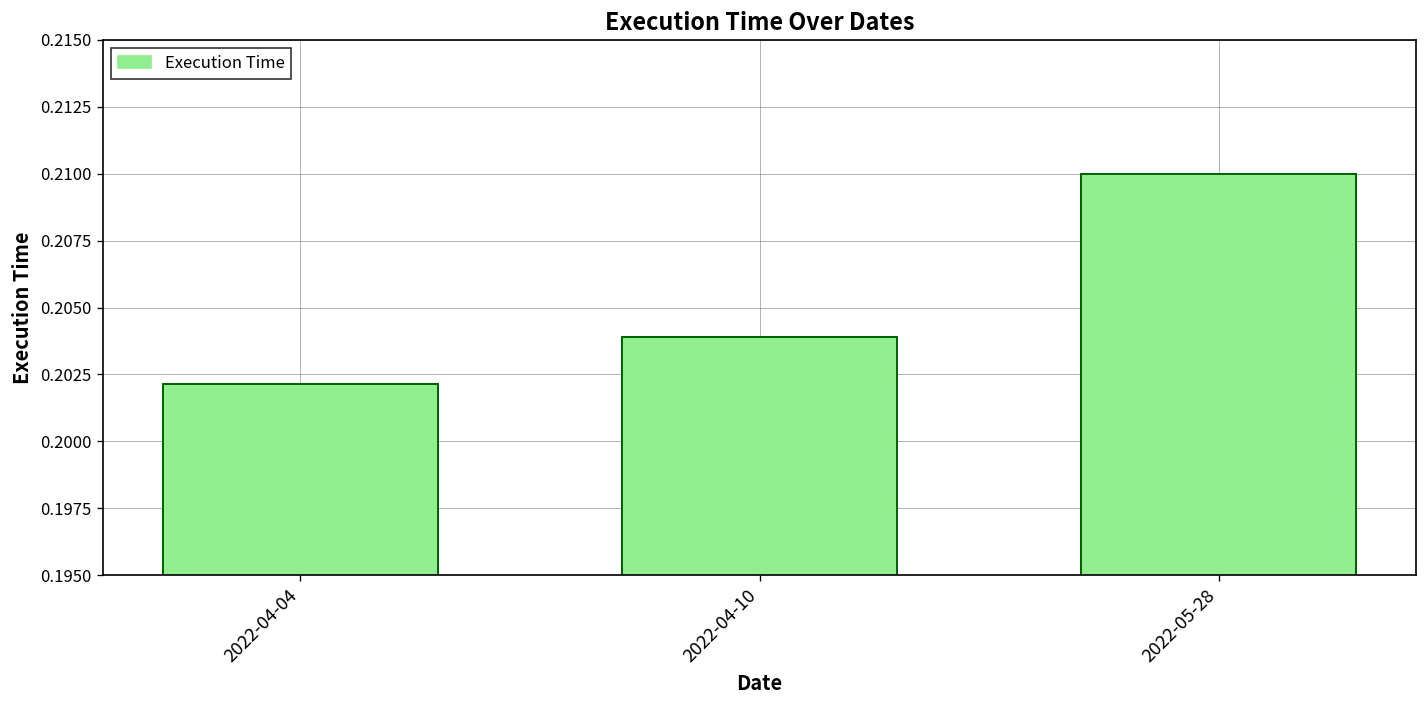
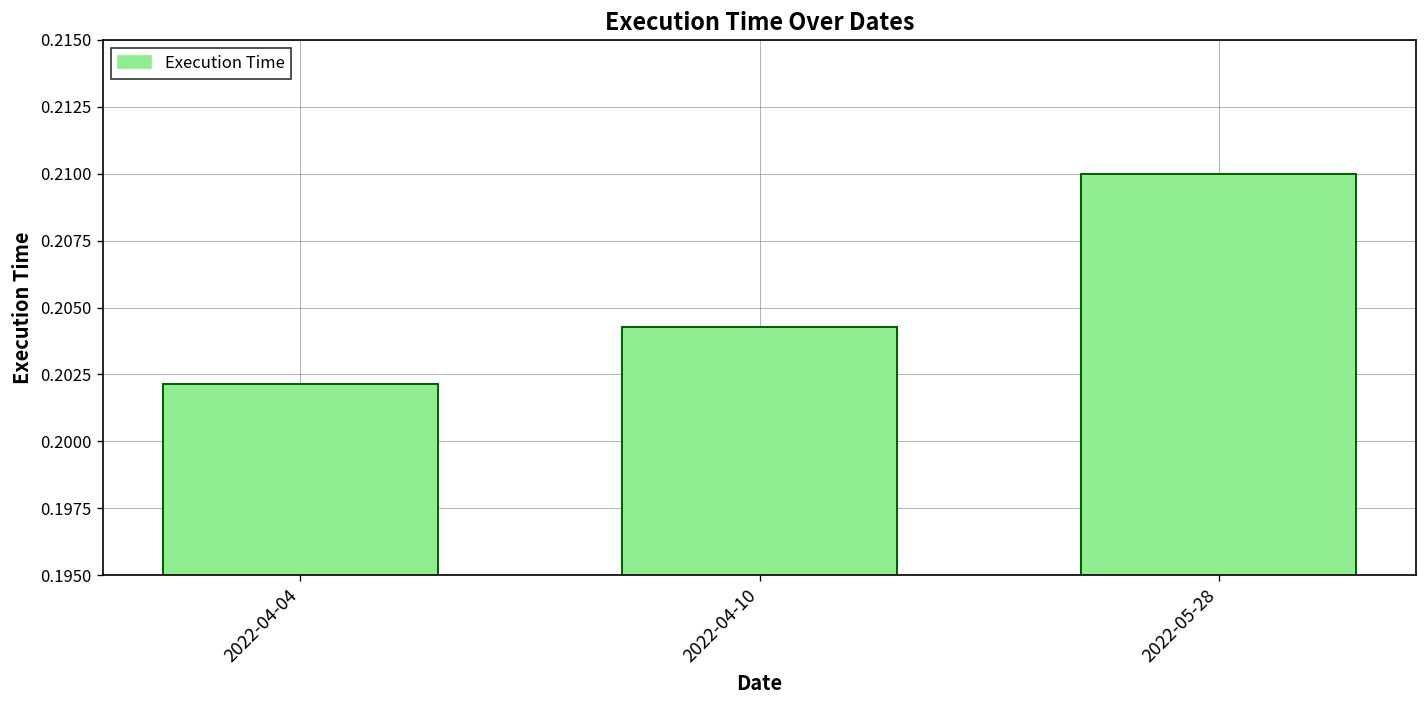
2022-04-10: 0.2039 -> 0.2043
